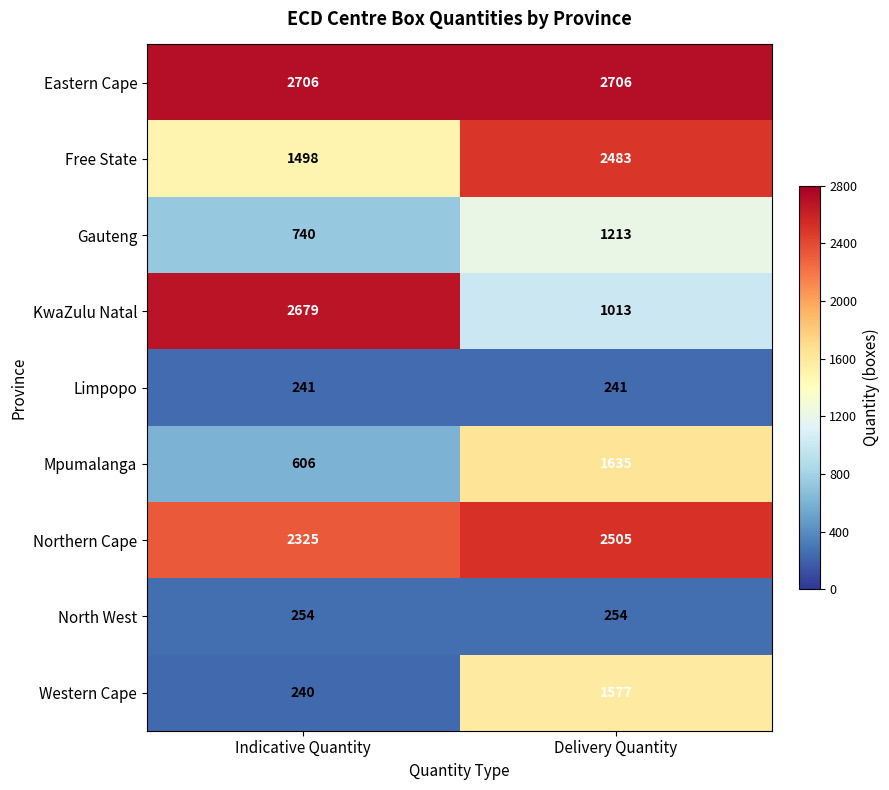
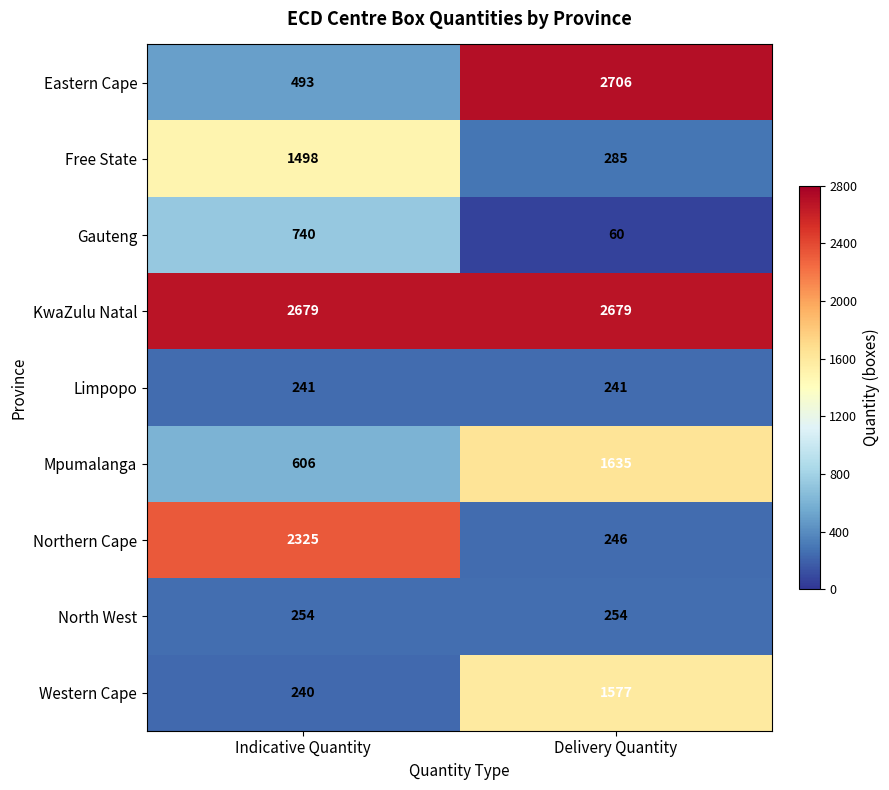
Eastern Cape, Indicative Quantity: 2706 -> 493
Free State, Delivery Quantity: 2483 -> 285
Gauteng, Delivery Quantity: 1213 -> 60
KwaZulu Natal, Delivery Quantity: 1013 -> 2679
Northern Cape, Delivery Quantity: 2505 -> 246
